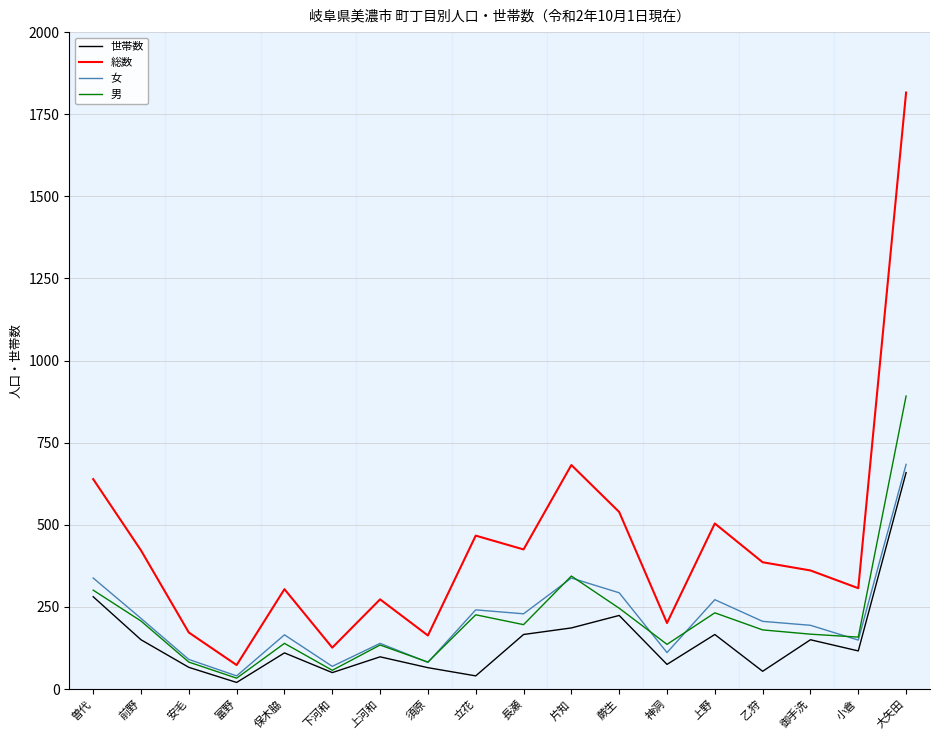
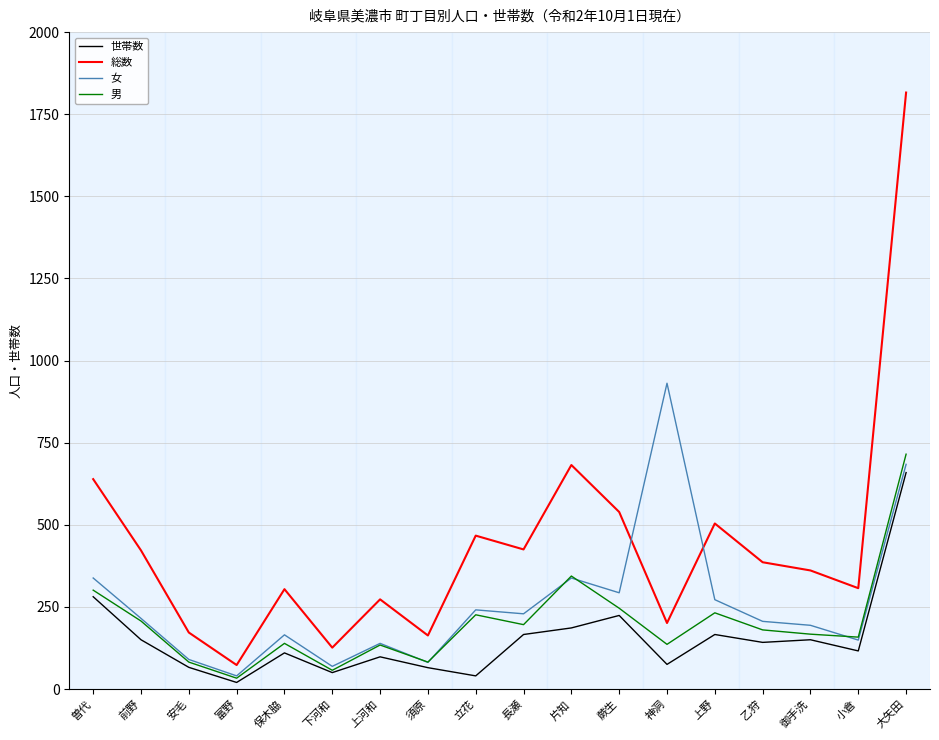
女, 神洞: 110 -> 930
世帯数, 乙狩: 50 -> 140
男, 大矢田: 890 -> 720
